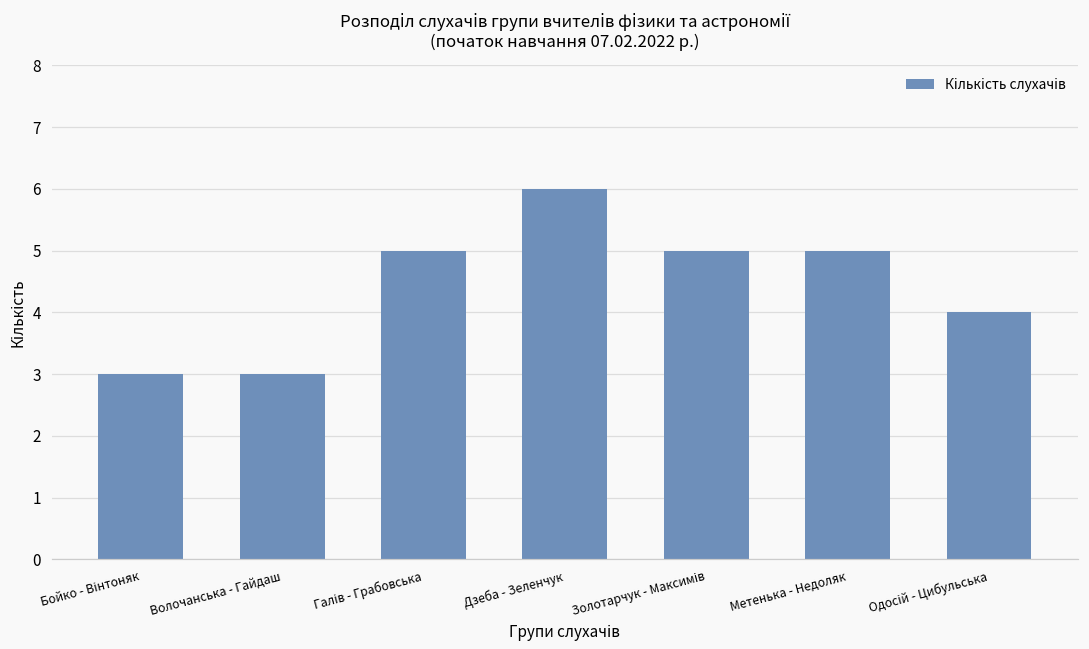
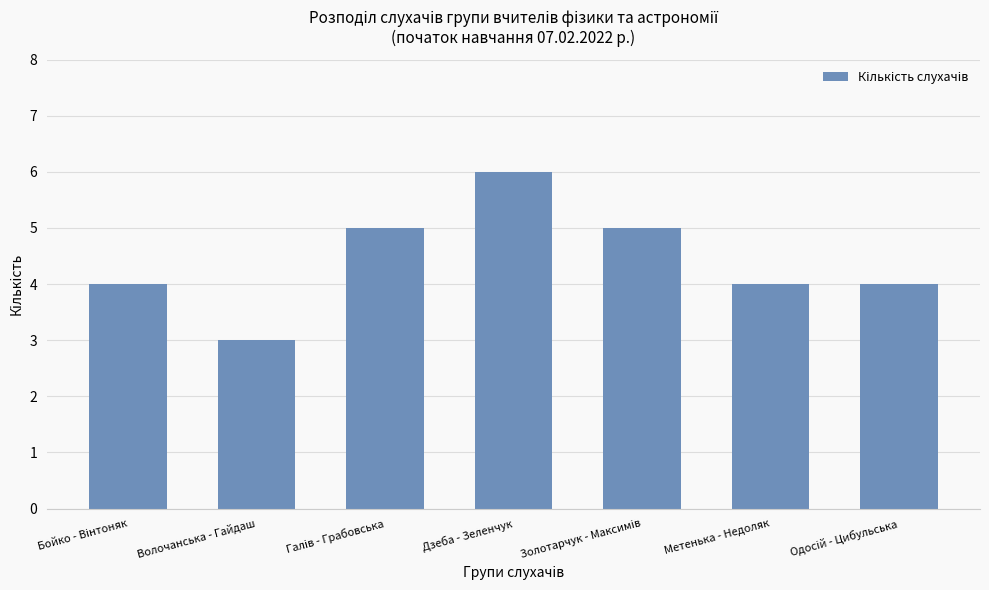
Бойко - Вінтоняк: 3 -> 4
Метенька - Недоляк: 5 -> 4
